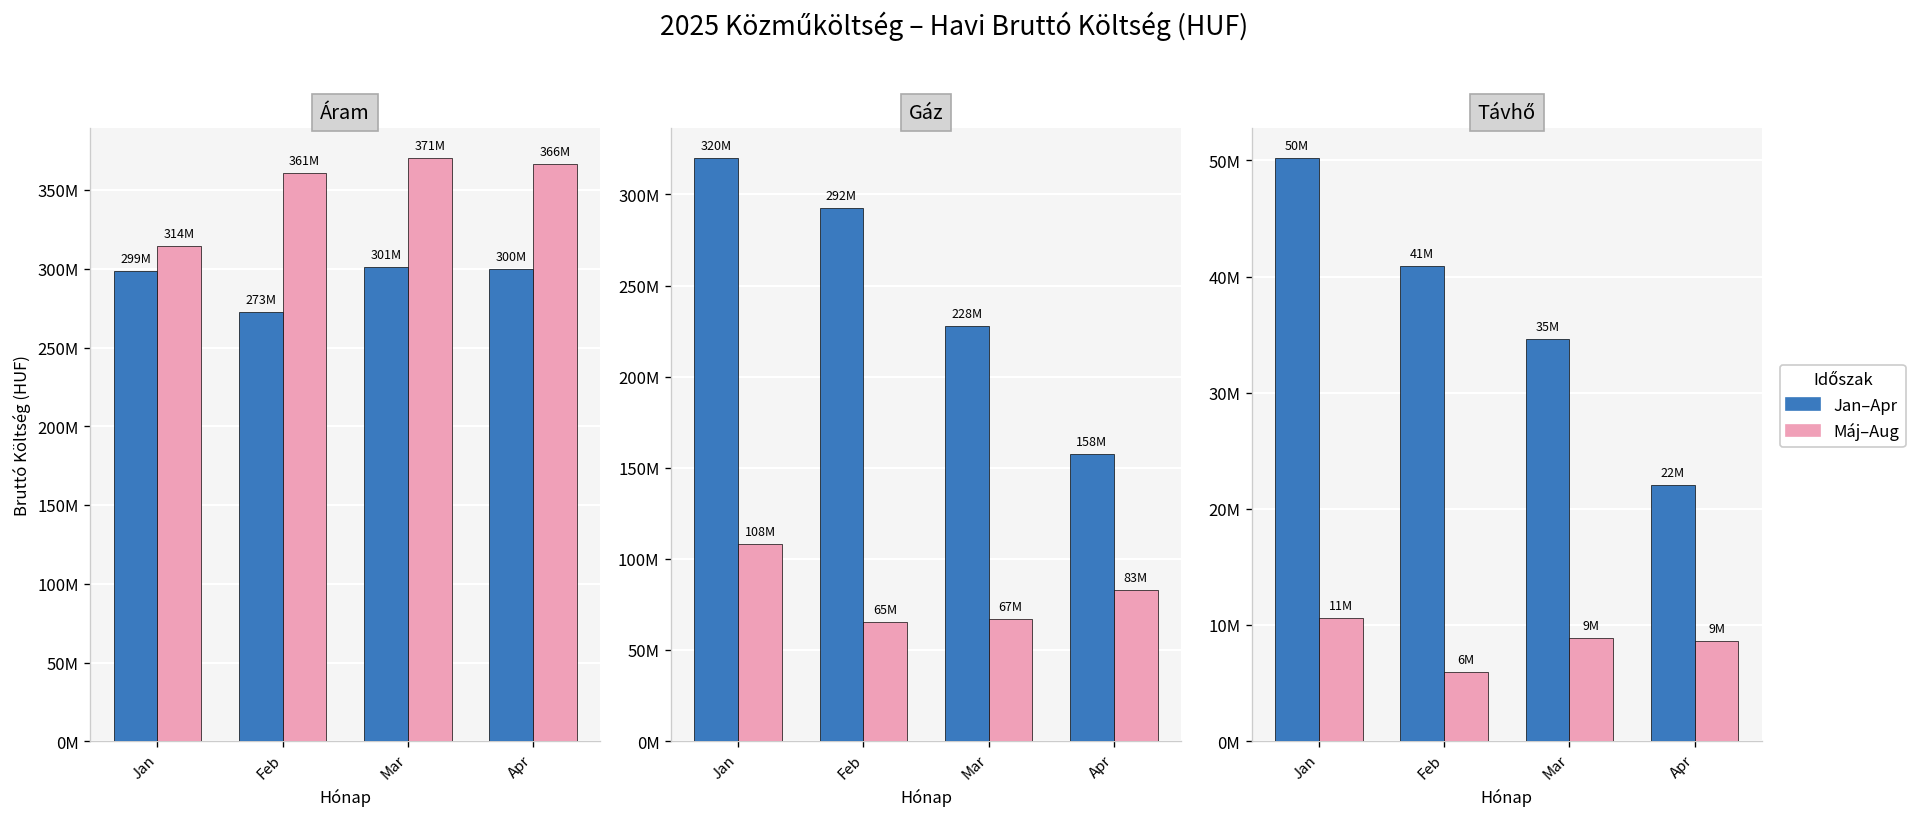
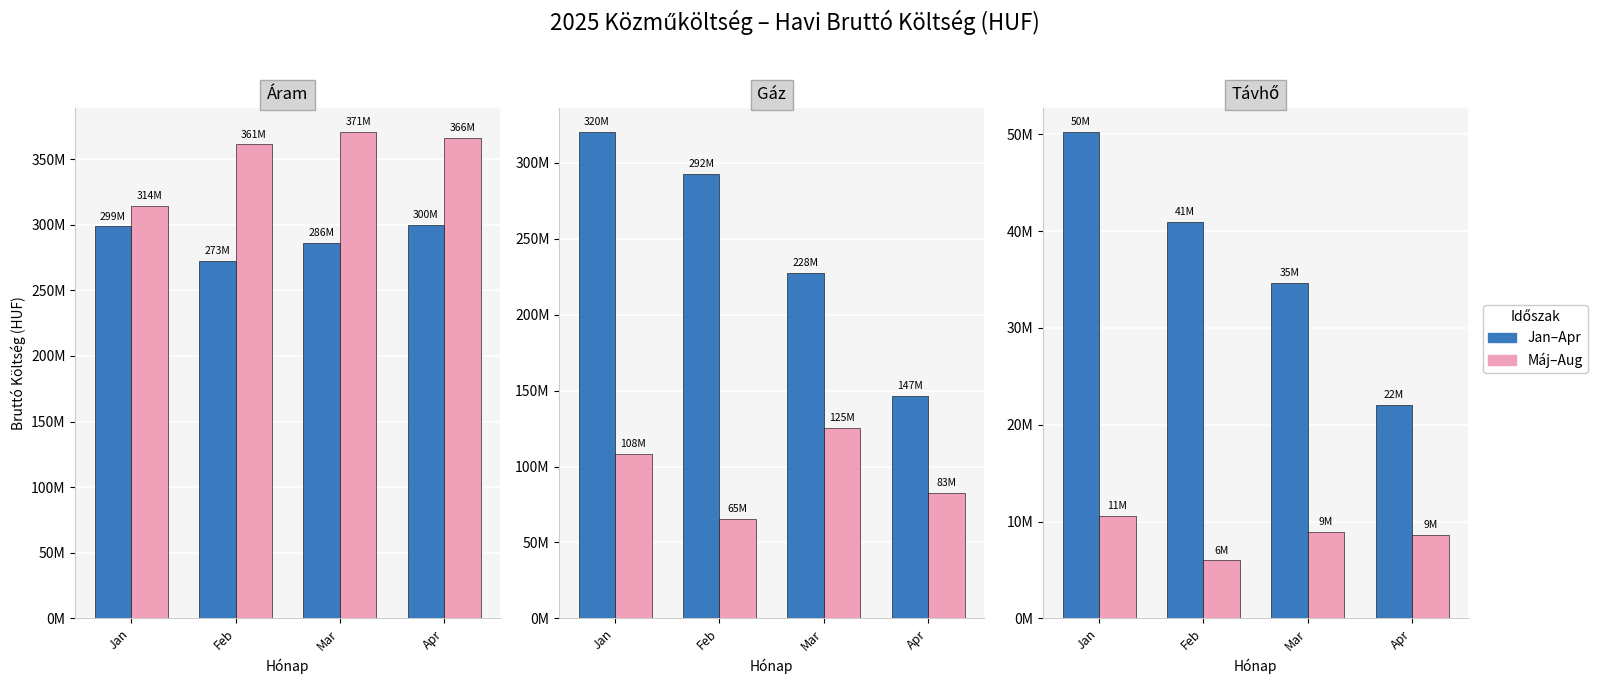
Áram, Jan–Apr, Mar: 301M -> 286M
Gáz, Máj–Aug, Mar: 67M -> 125M
Gáz, Jan–Apr, Apr: 158M -> 147M
